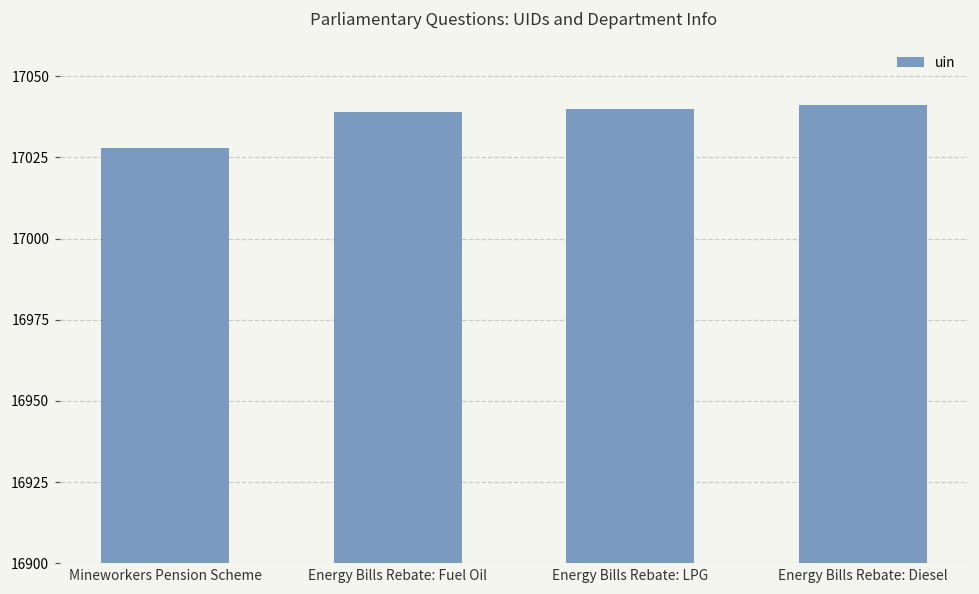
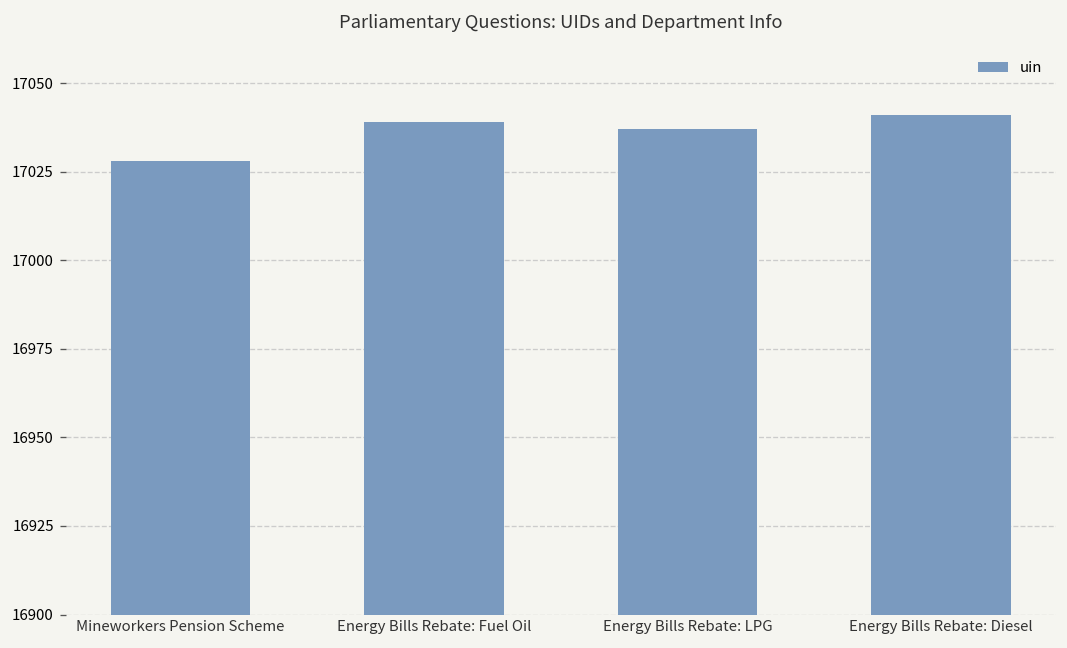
Energy Bills Rebate: LPG: 17040 -> 17037
